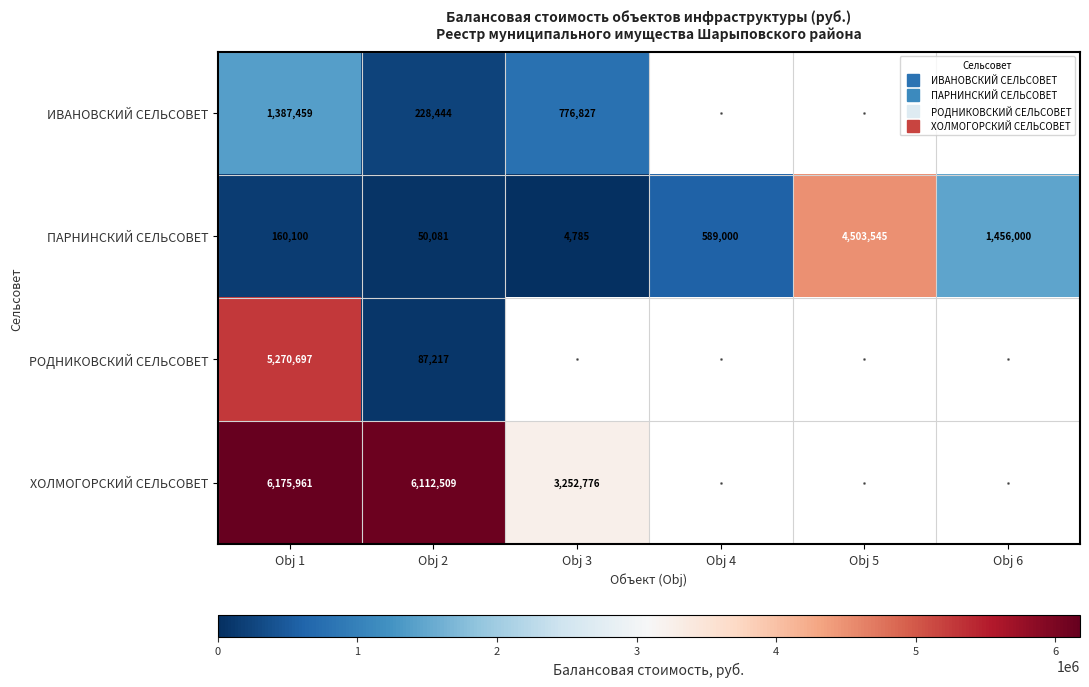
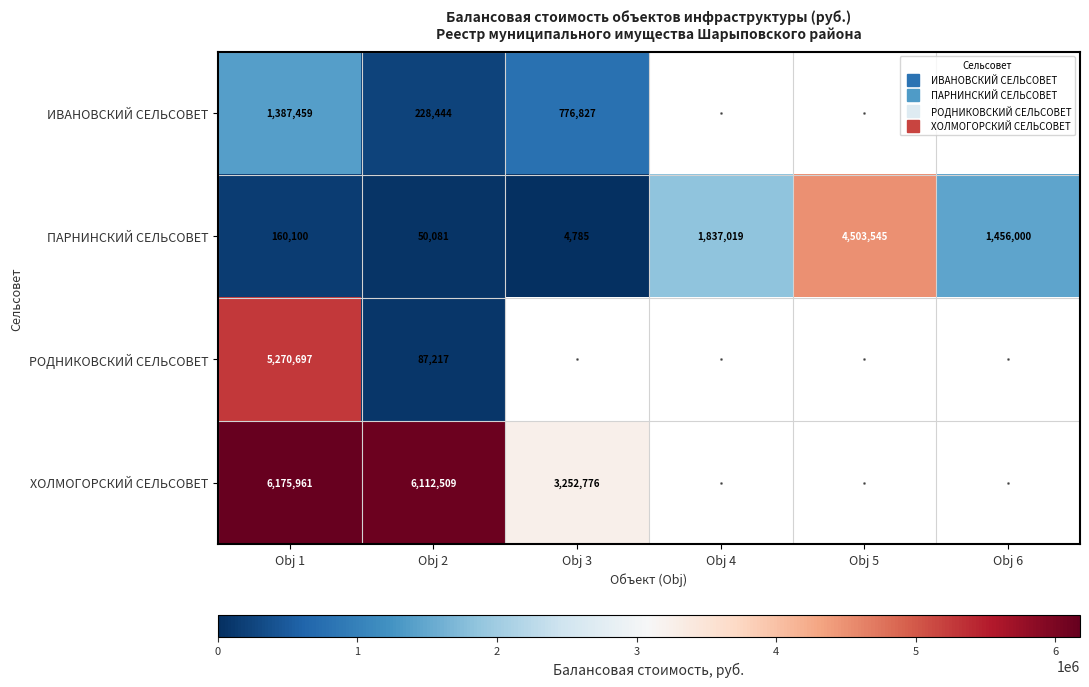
ПАРНИНСКИЙ СЕЛЬСОВЕТ, Obj 4: 589,000 -> 1,837,019
